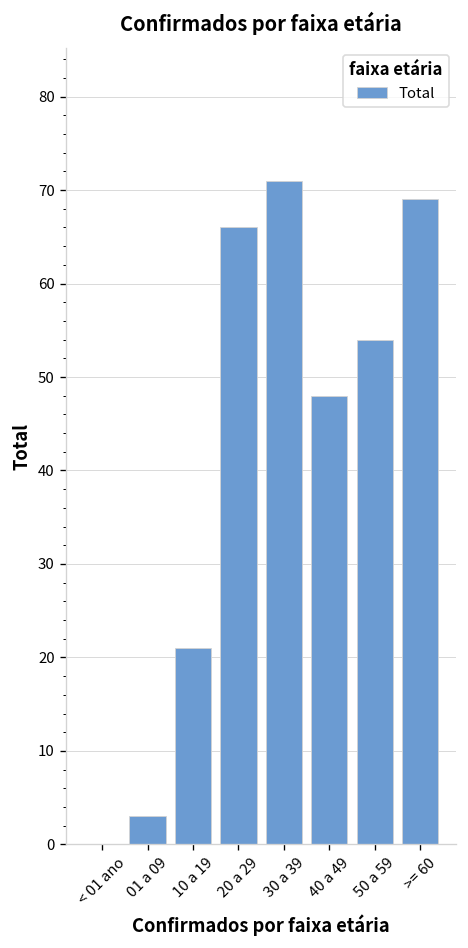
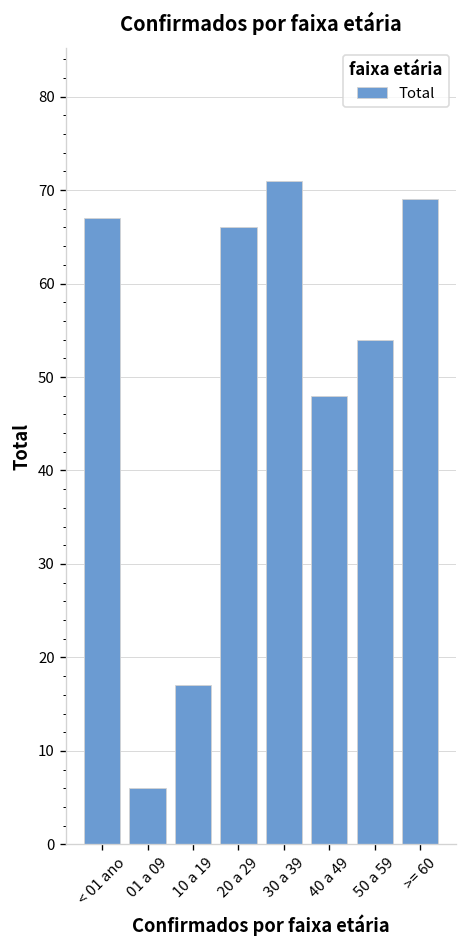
< 01 ano: 0 -> 67
01 a 09: 3 -> 6
10 a 19: 21 -> 17
